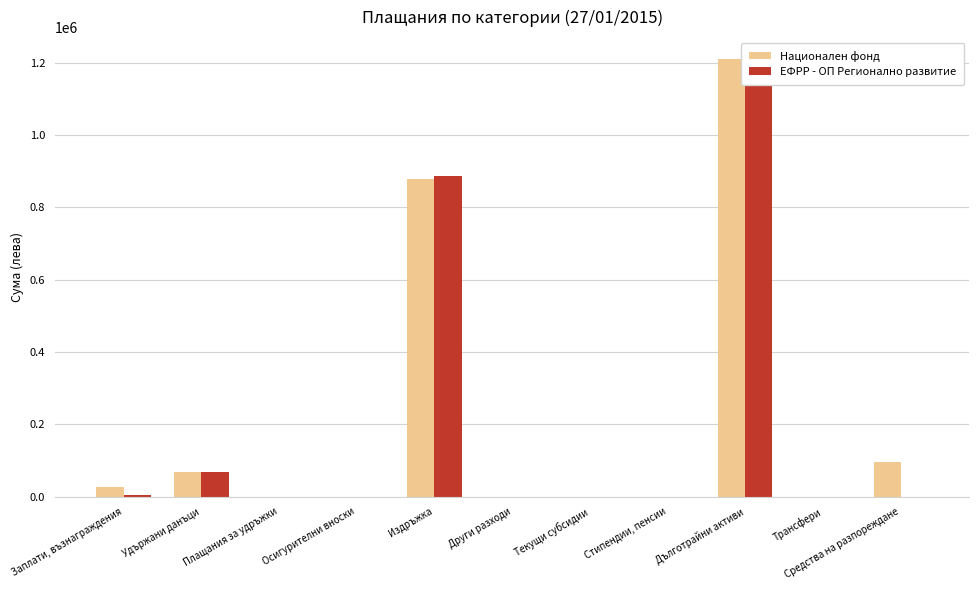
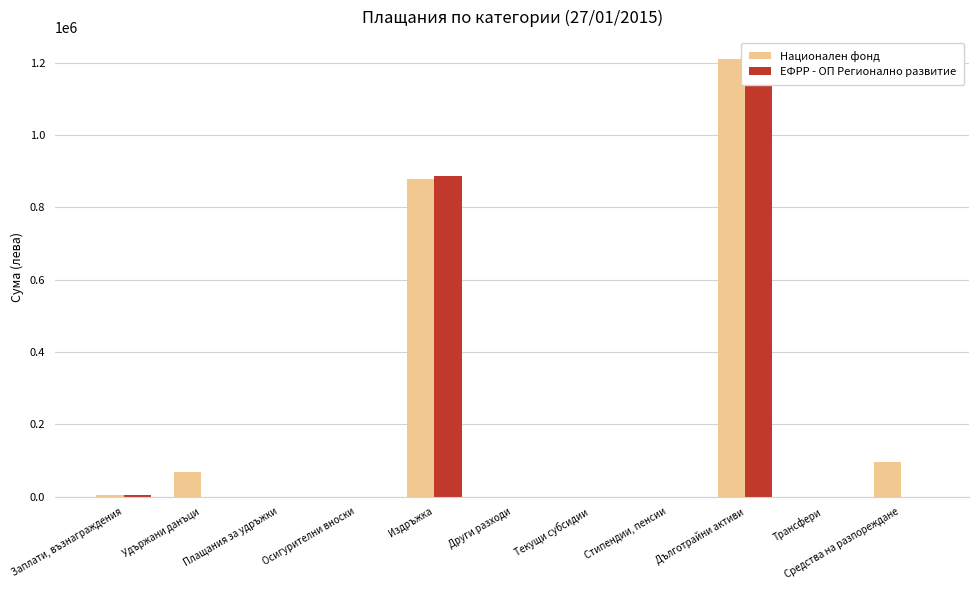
Национален фонд, Заплати, възнаграждения: 30000 -> 0
ЕФРР - ОП Регионално развитие, Удържани данъци: 70000 -> 0
